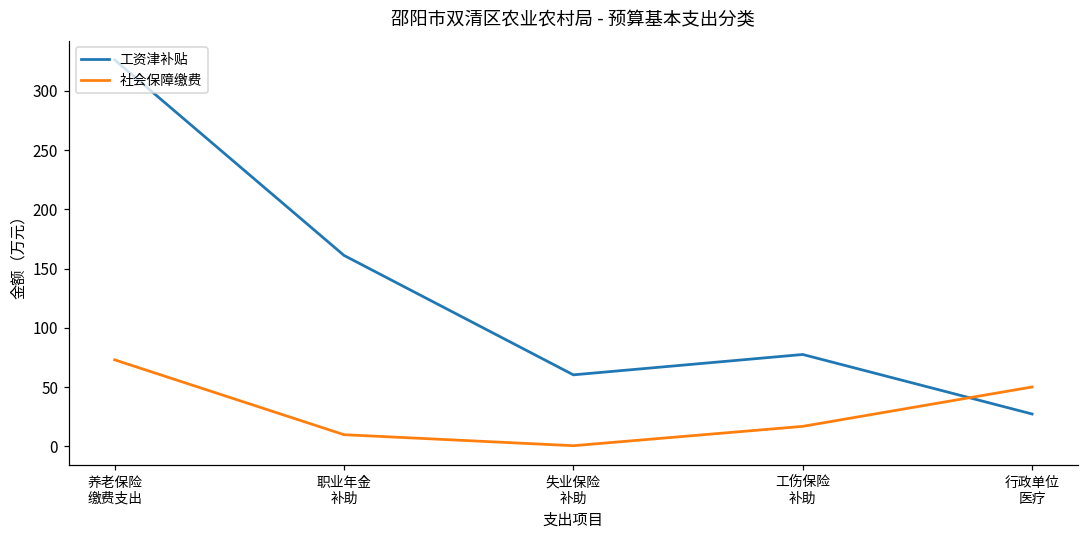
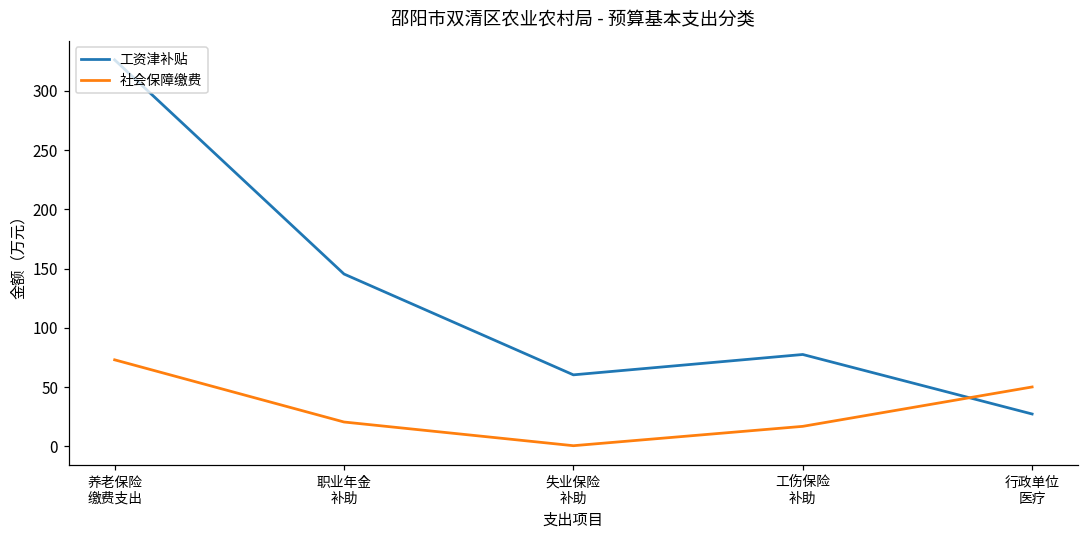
工资津补贴, 职业年金 补助: 161 -> 145
社会保障缴费, 职业年金 补助: 10 -> 21
